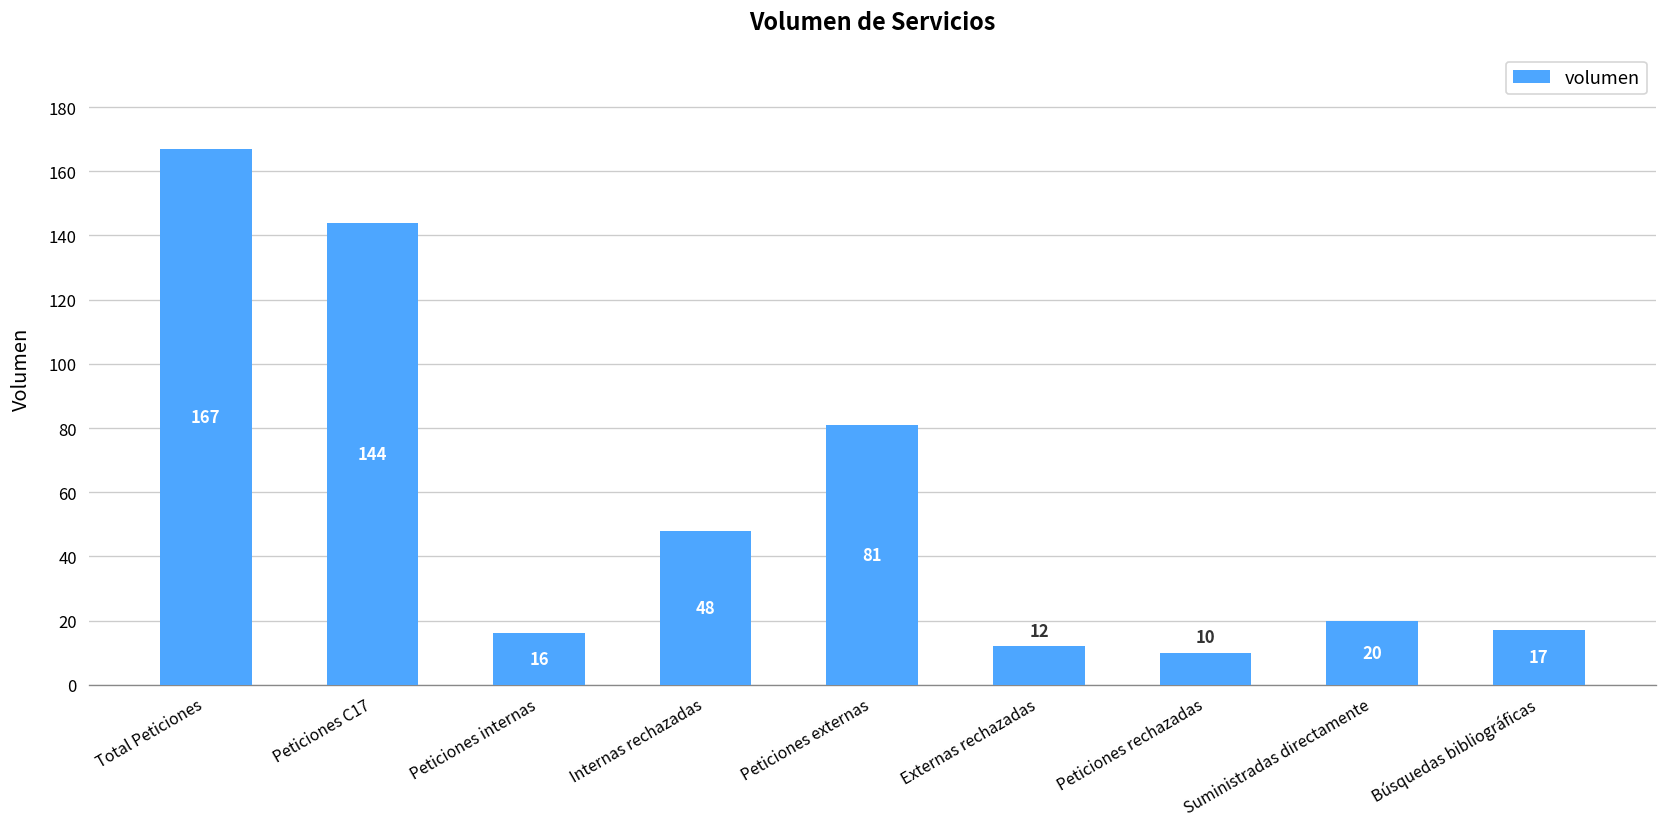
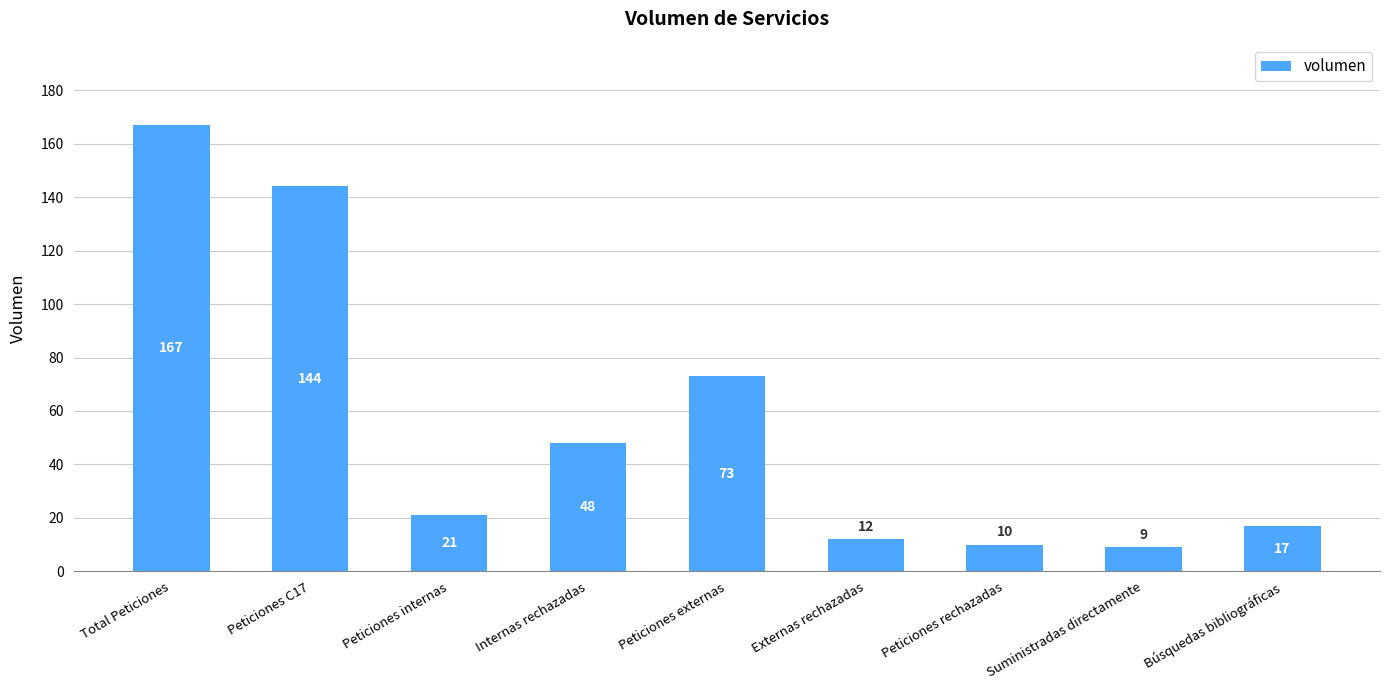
Peticiones internas: 16 -> 21
Peticiones externas: 81 -> 73
Suministradas directamente: 20 -> 9
